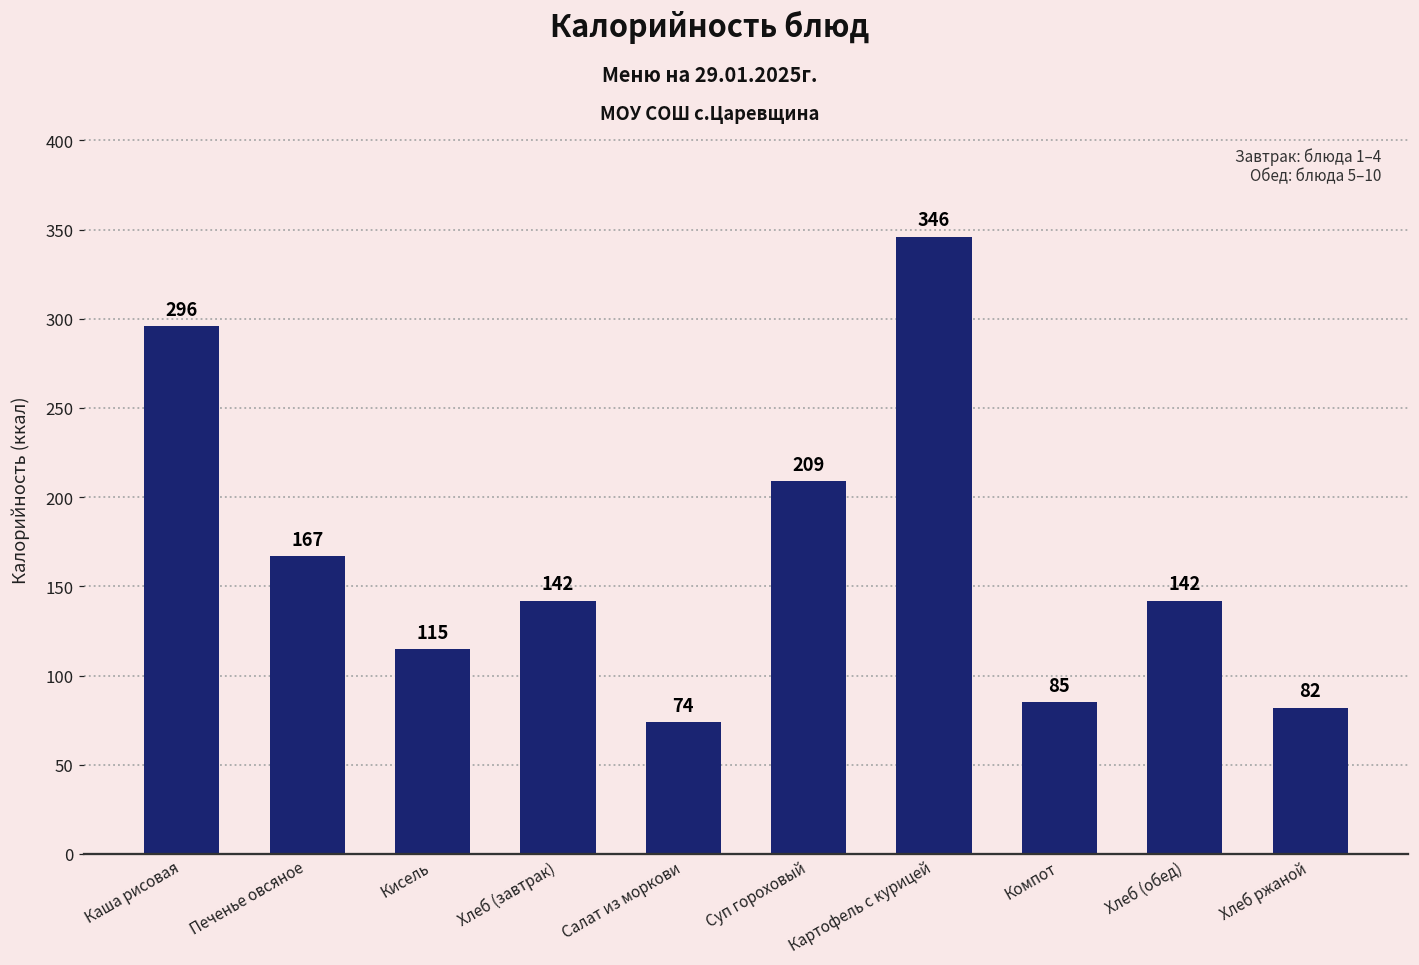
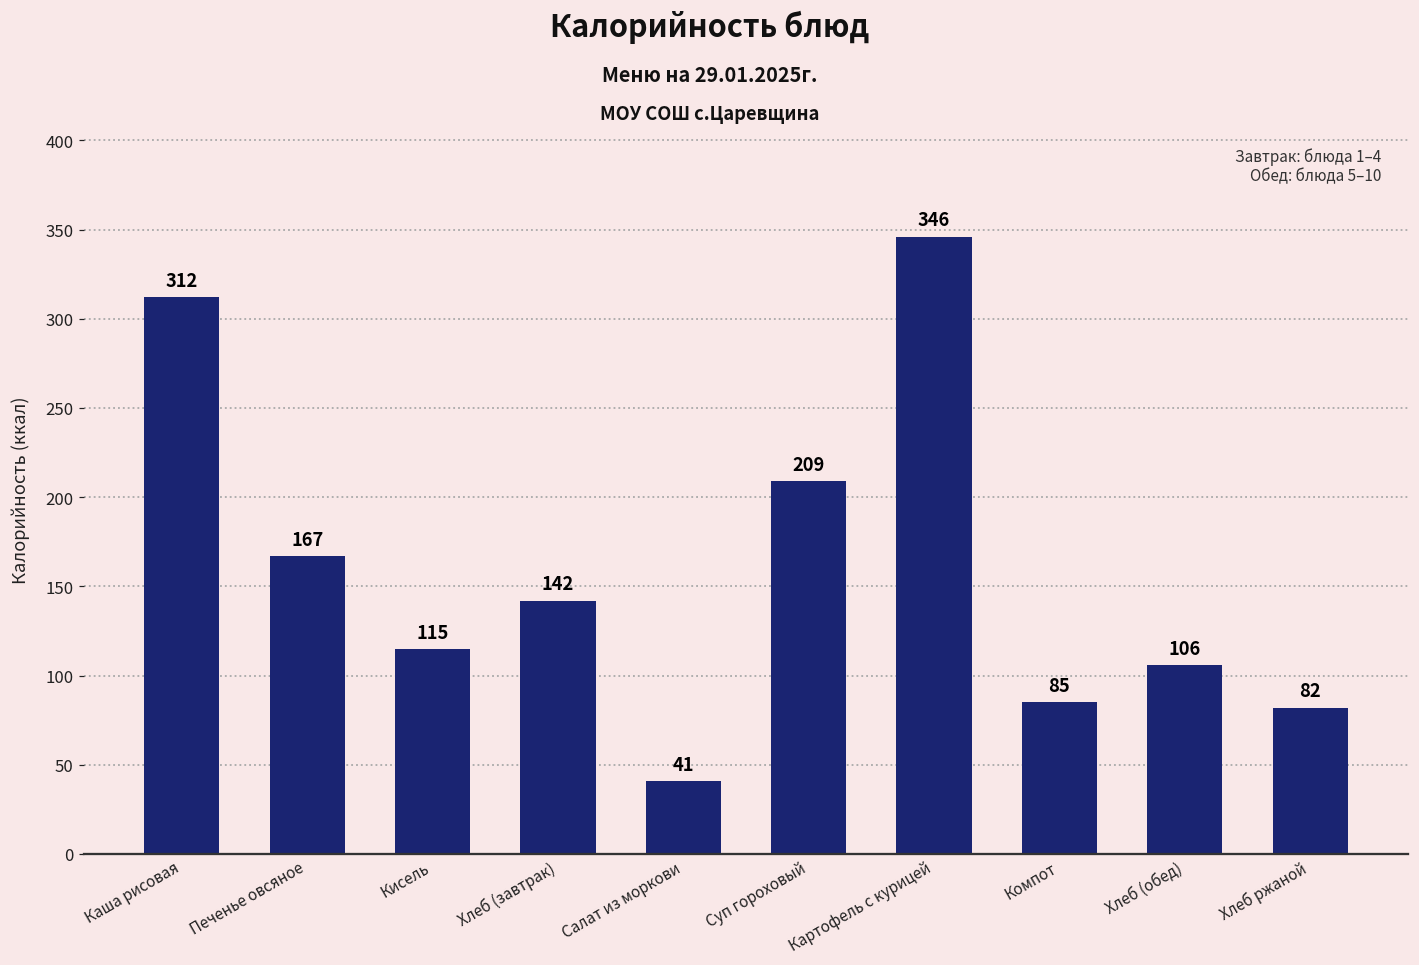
Каша рисовая: 296 -> 312
Салат из моркови: 74 -> 41
Хлеб (обед): 142 -> 106
